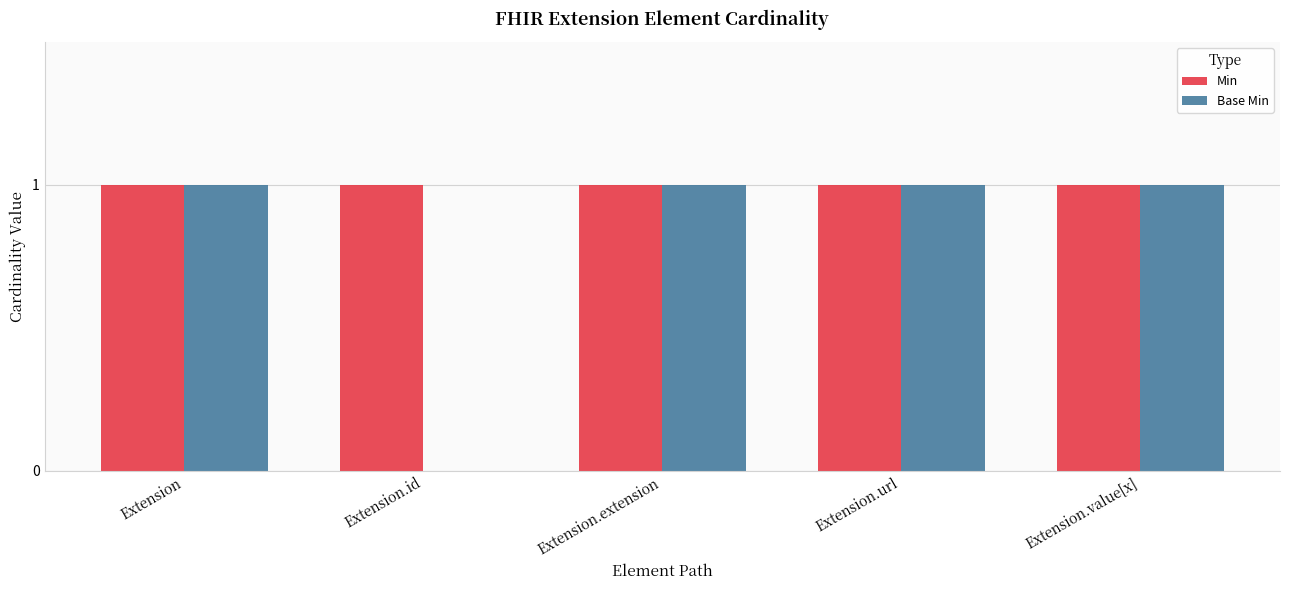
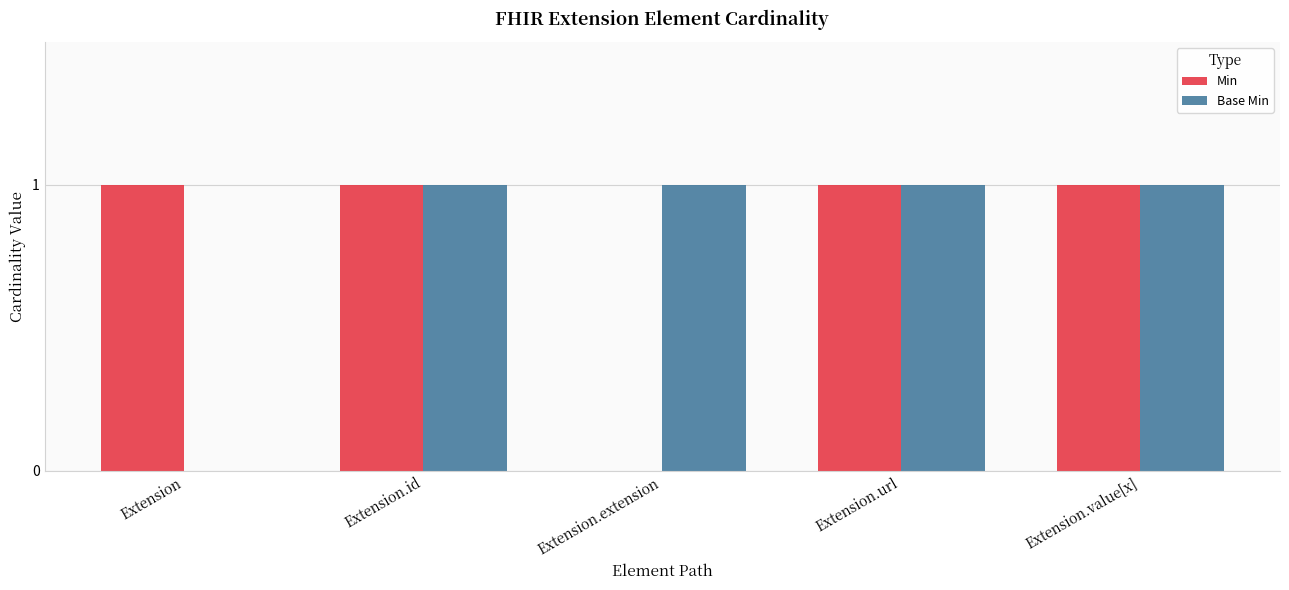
Base Min, Extension: 1 -> 0
Base Min, Extension.id: 0 -> 1
Min, Extension.extension: 1 -> 0
